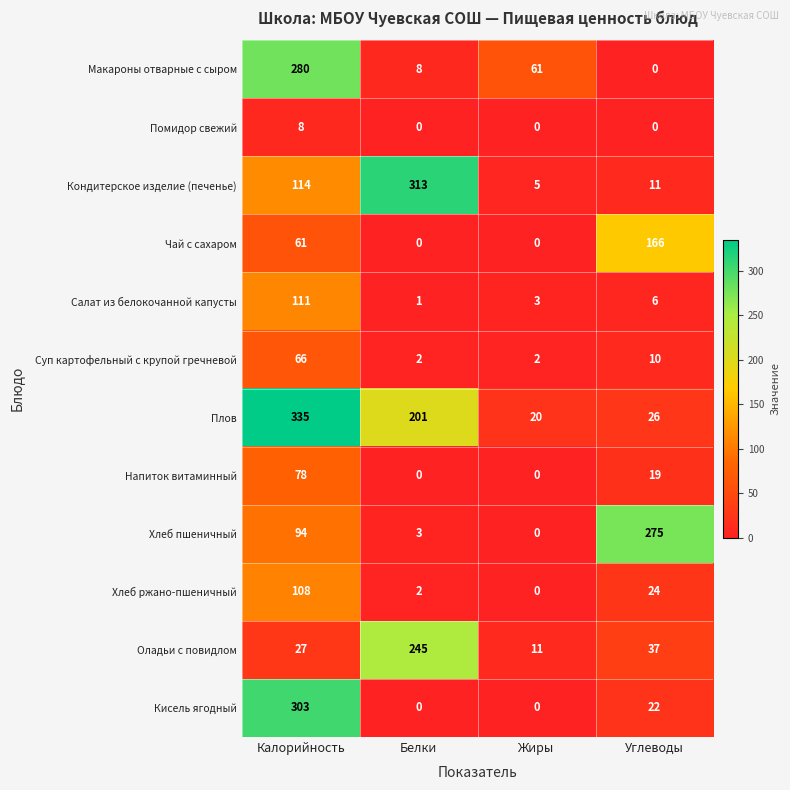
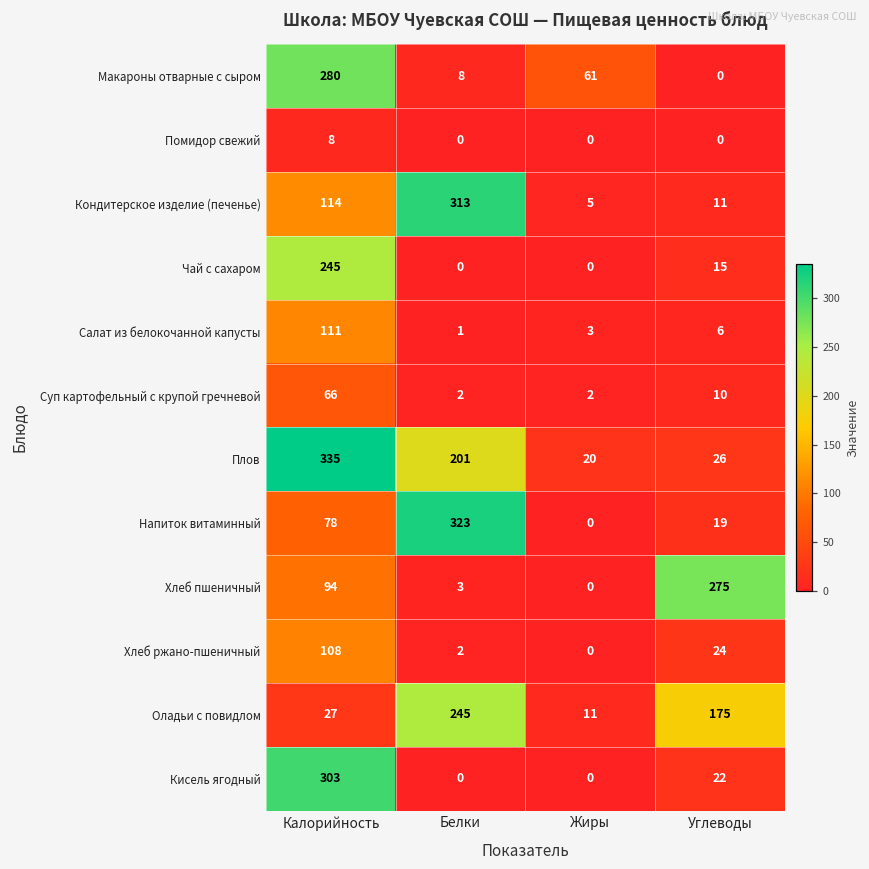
Чай с сахаром, Калорийность: 61 -> 245
Чай с сахаром, Углеводы: 166 -> 15
Напиток витаминный, Белки: 0 -> 323
Оладьи с повидлом, Углеводы: 37 -> 175
